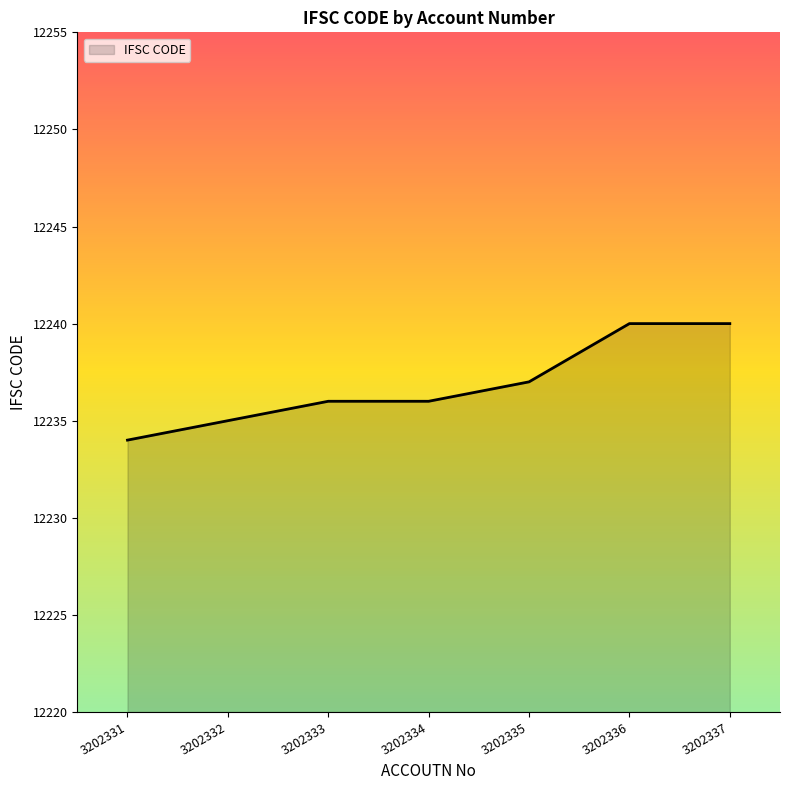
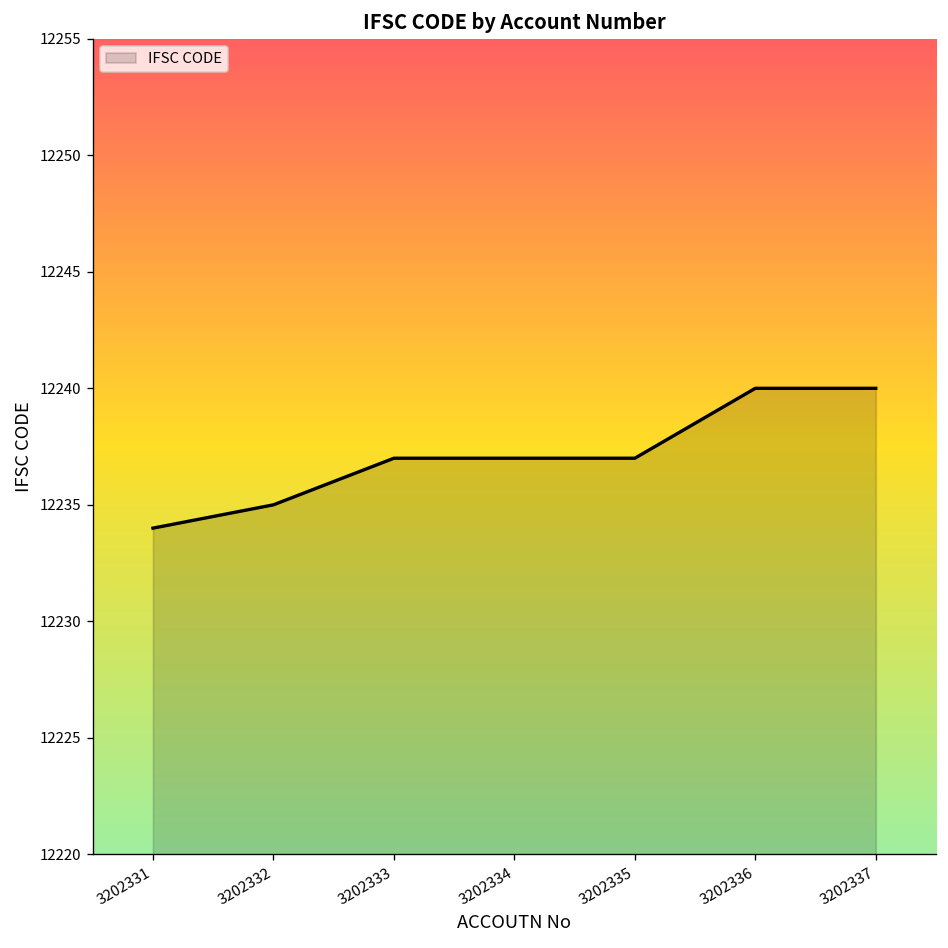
3202333: 12236 -> 12237
3202334: 12236 -> 12237
